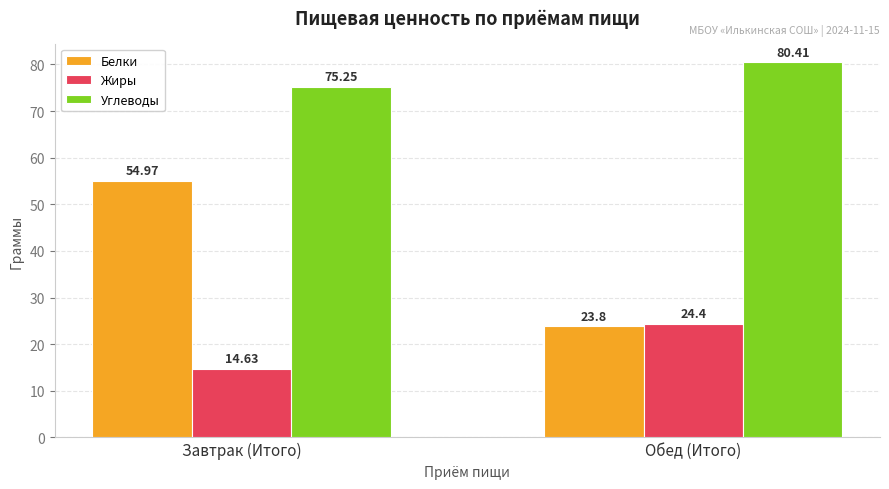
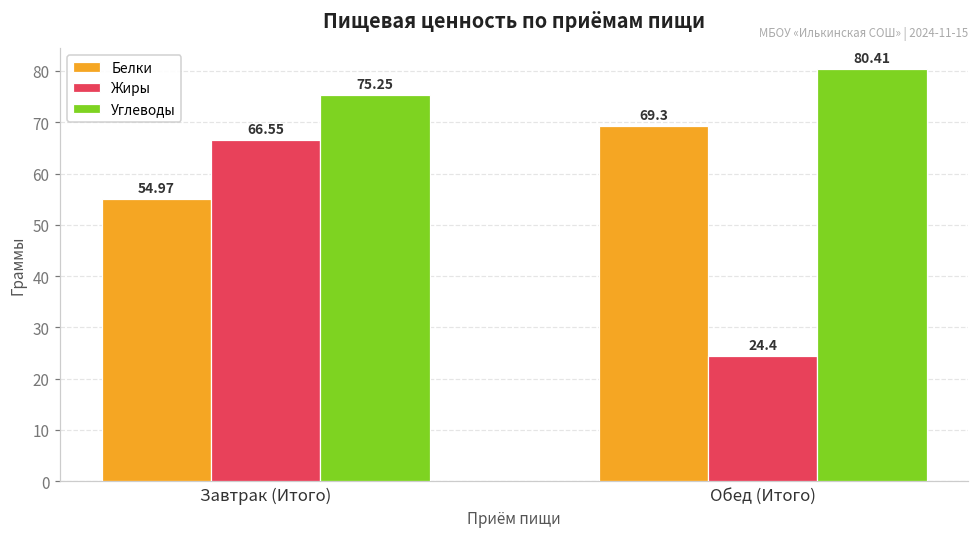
Жиры, Завтрак (Итого): 14.63 -> 66.55
Белки, Обед (Итого): 23.8 -> 69.3
